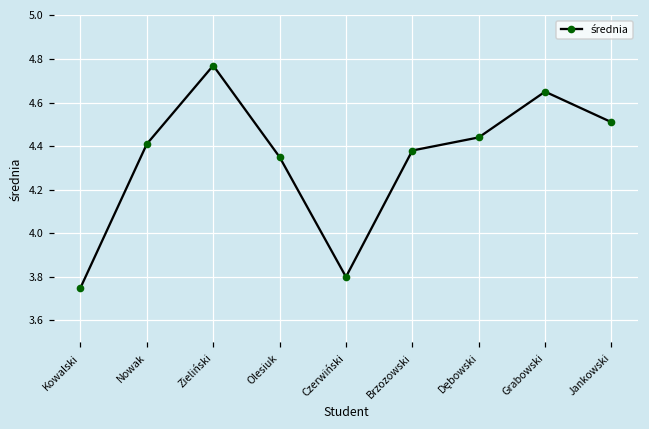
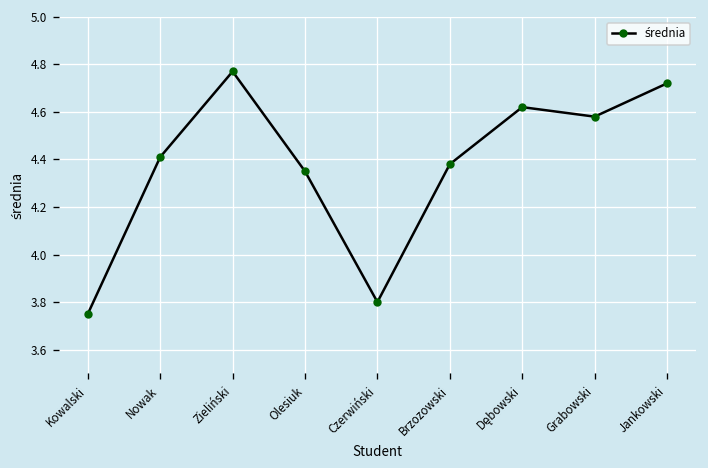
Dębowski: 4.44 -> 4.62
Grabowski: 4.65 -> 4.58
Jankowski: 4.51 -> 4.72
